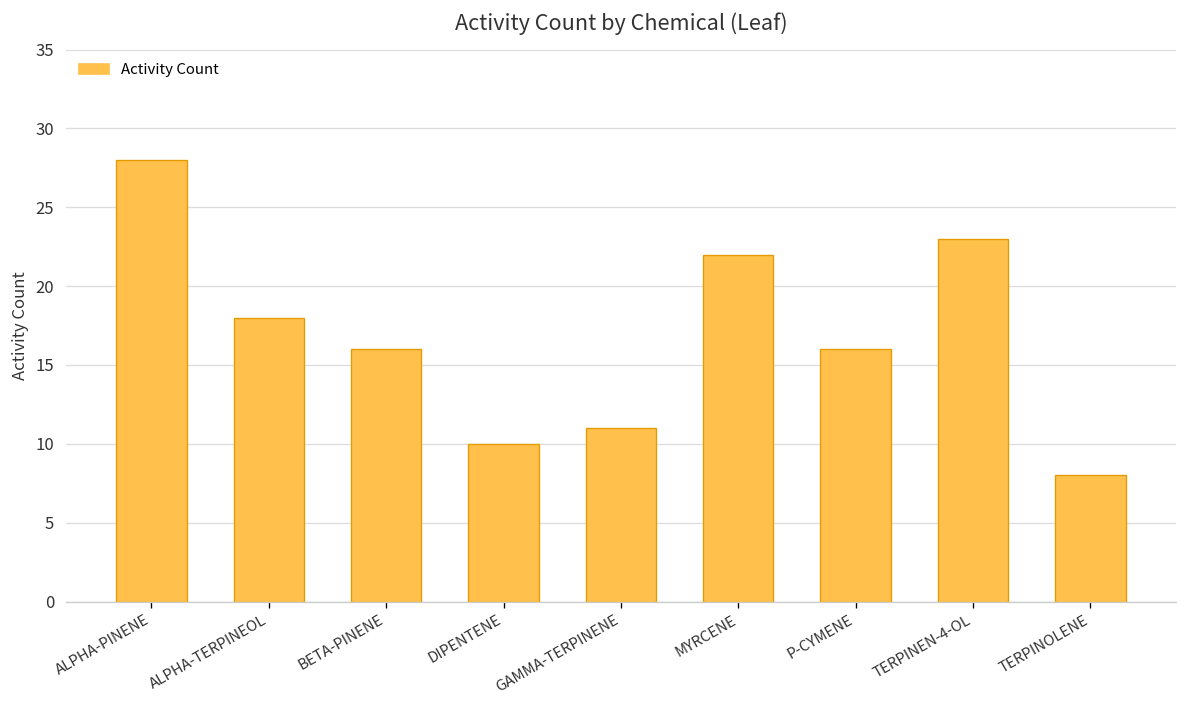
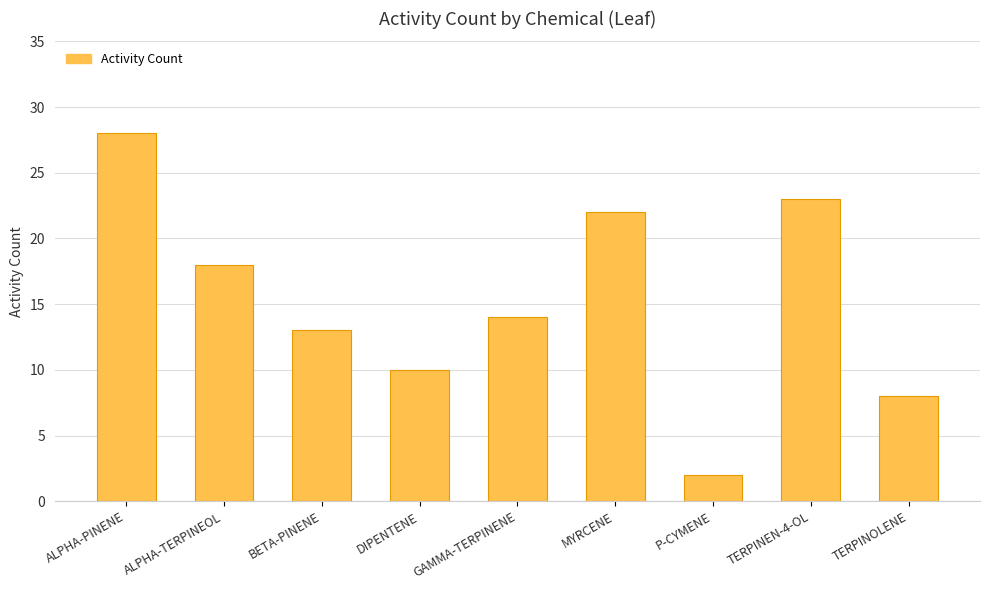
BETA-PINENE: 16 -> 13
GAMMA-TERPINENE: 11 -> 14
P-CYMENE: 16 -> 2
